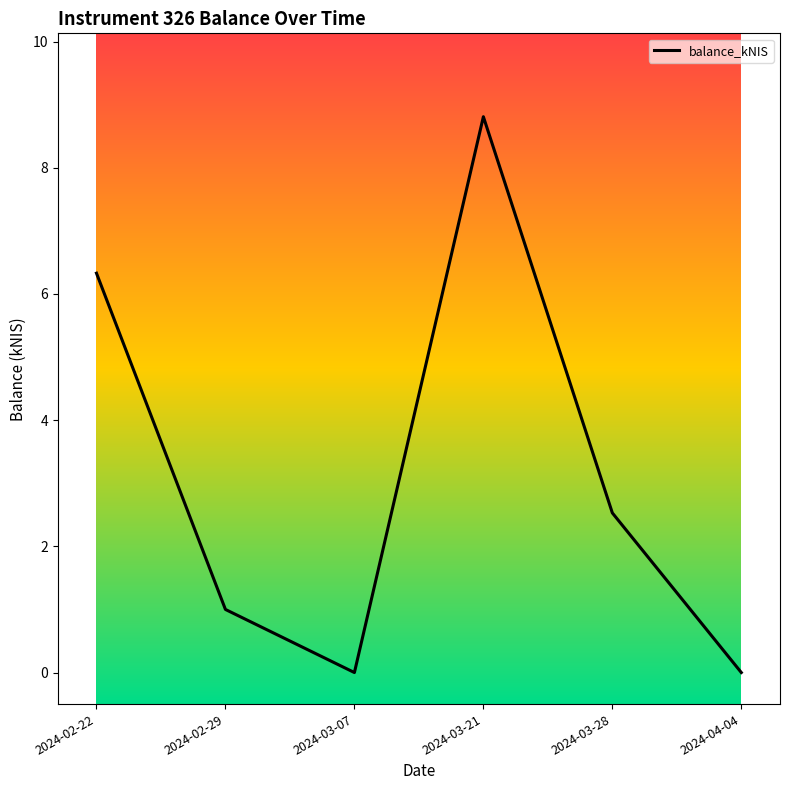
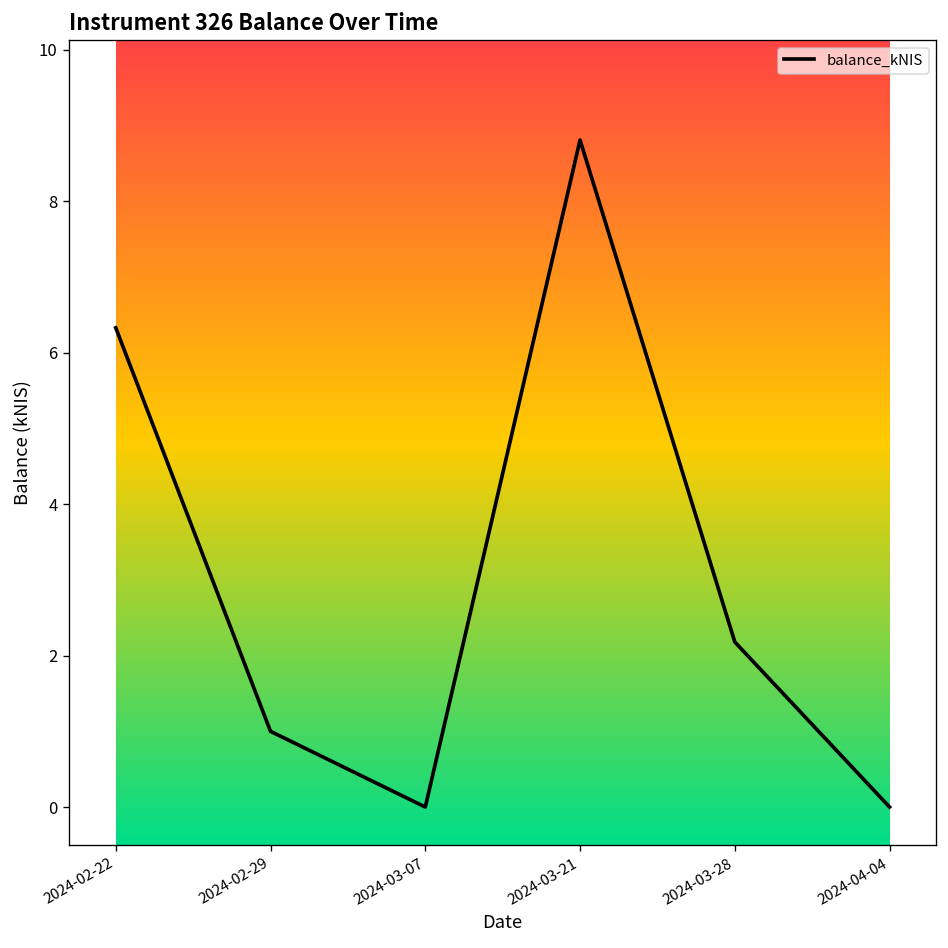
2024-03-28: 2.5 -> 2.2
